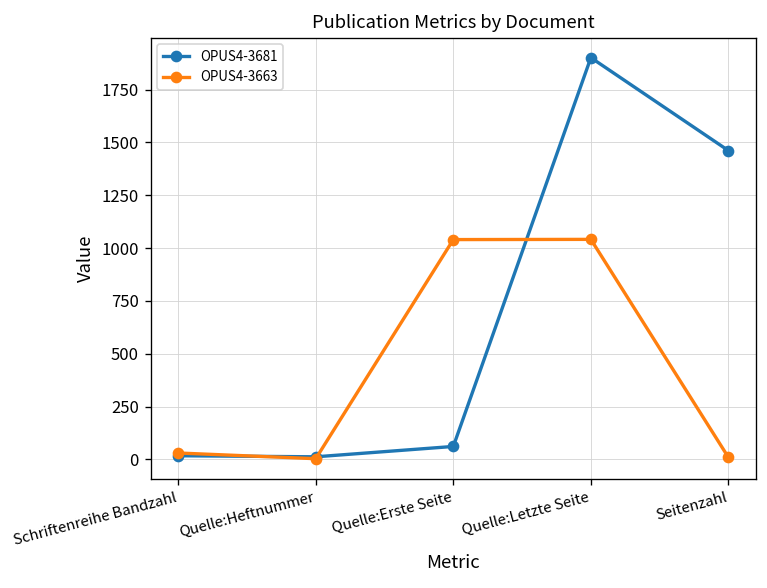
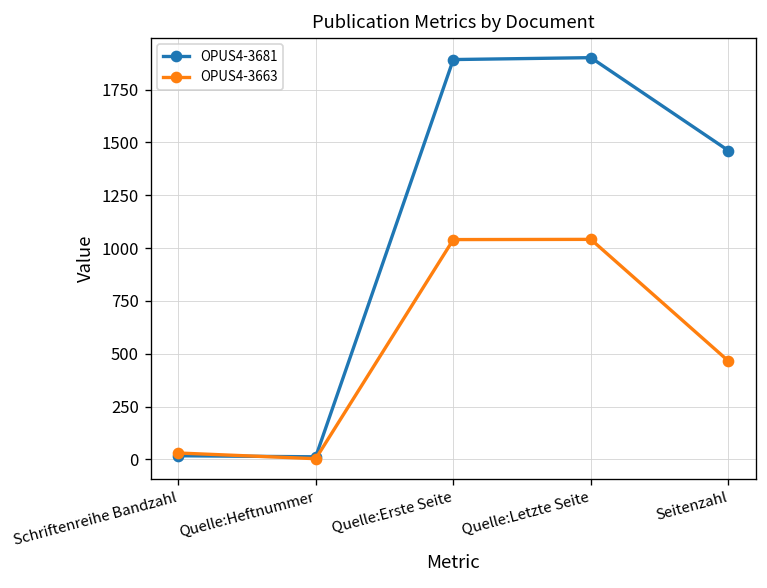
OPUS4-3681, Quelle:Erste Seite: 60 -> 1890
OPUS4-3663, Seitenzahl: 10 -> 470
